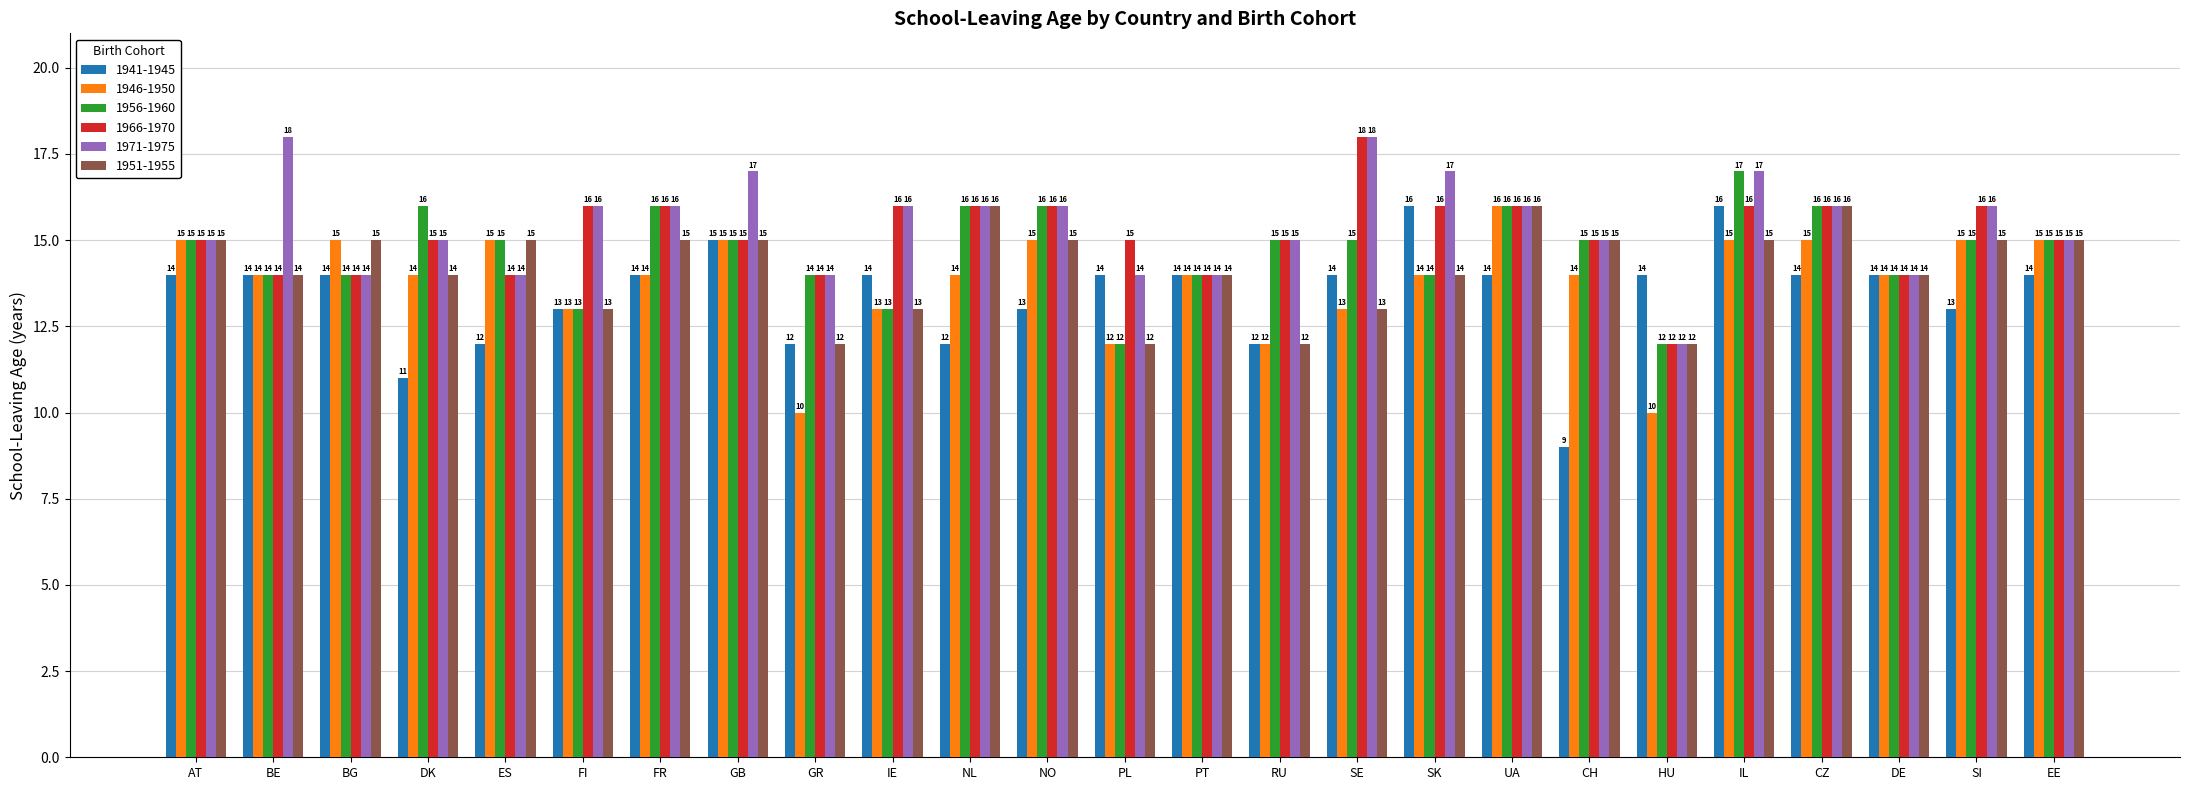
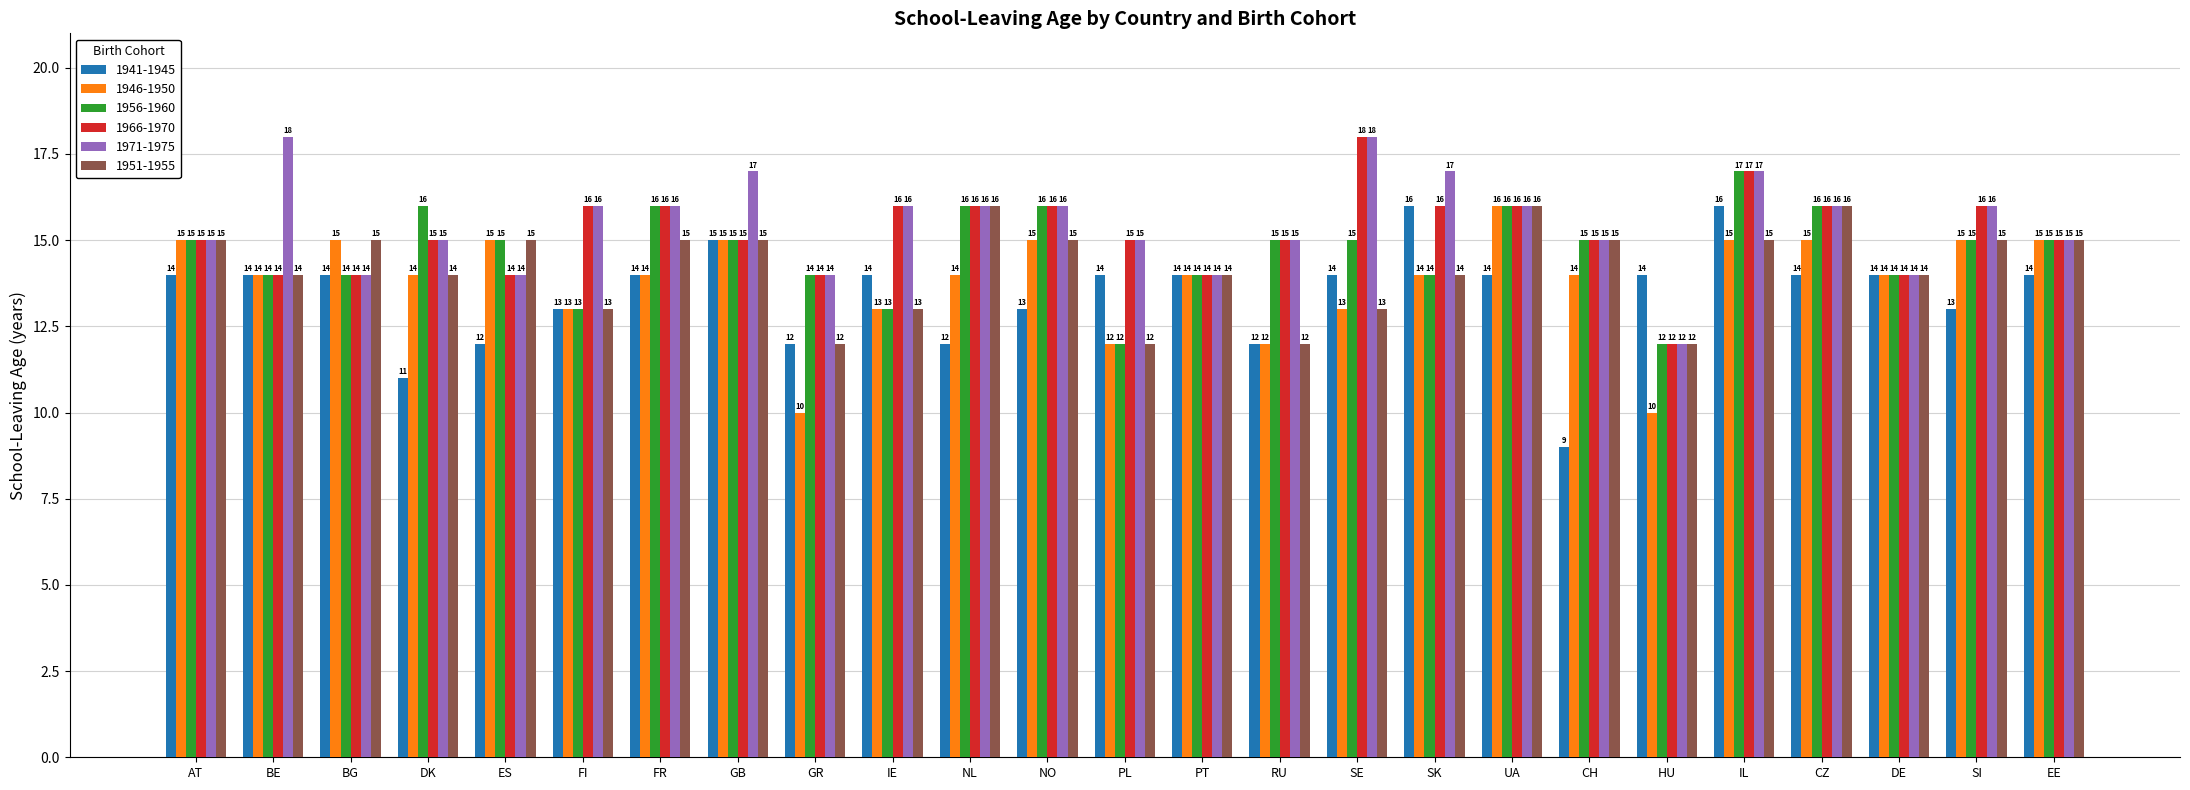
1971-1975, PL: 14 -> 15
1966-1970, IL: 16 -> 17
